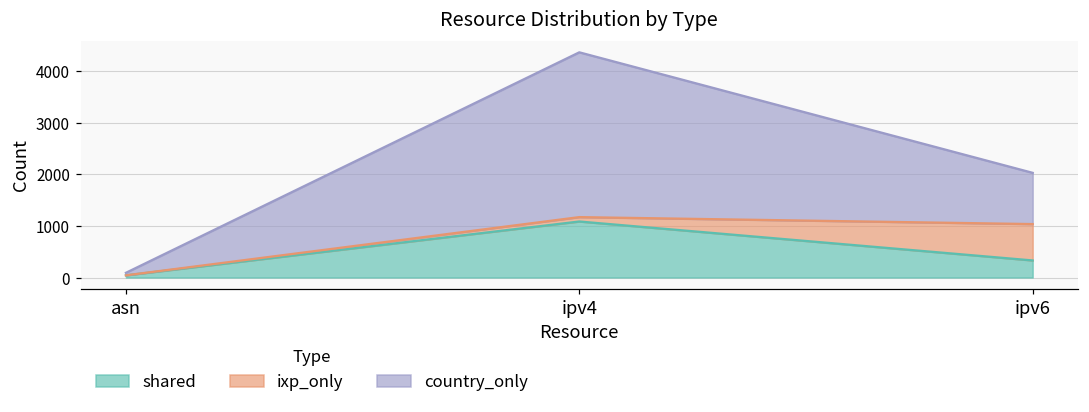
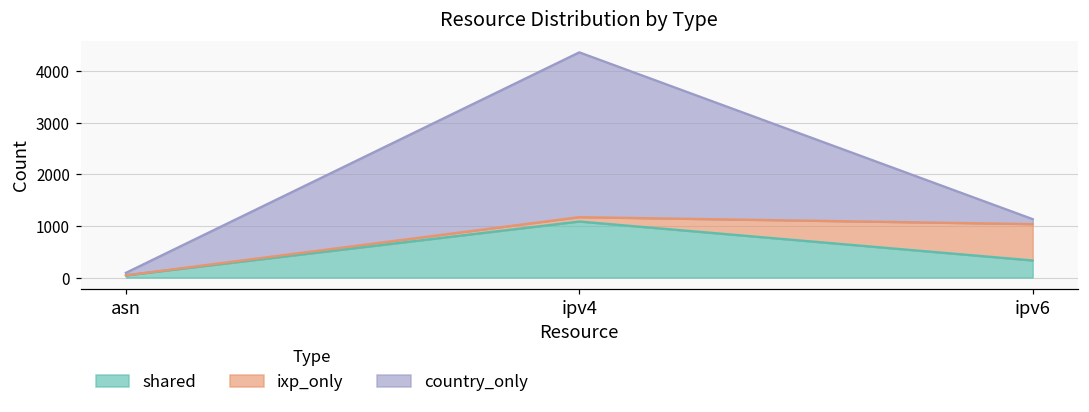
country_only, ipv6: 1000 -> 100
